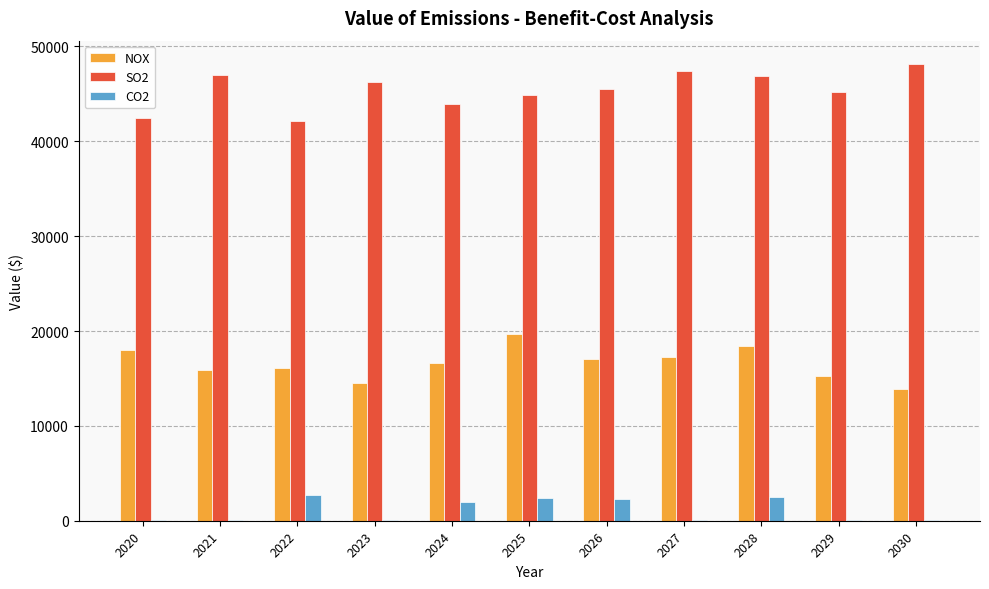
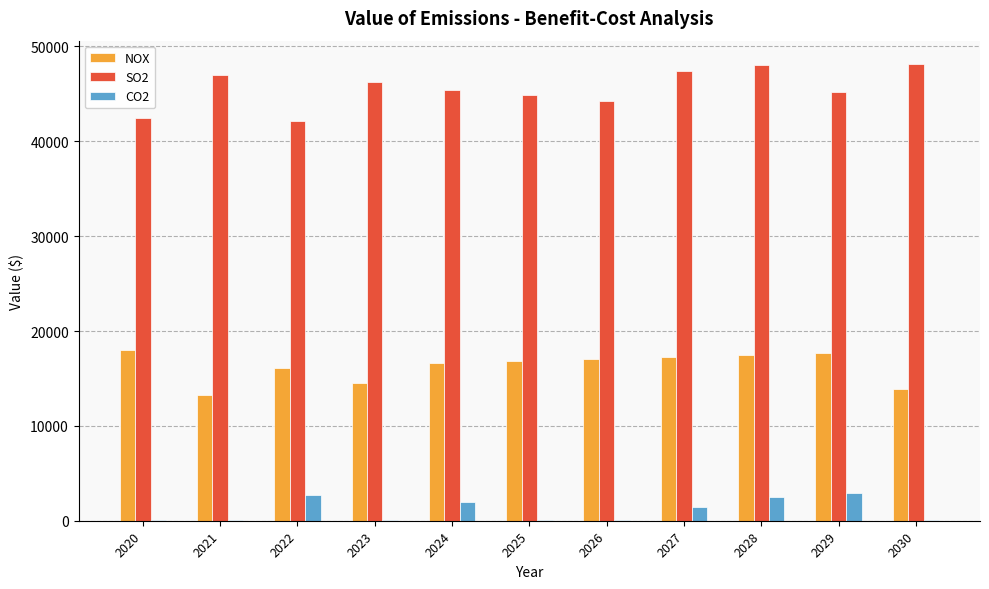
NOX, 2021: 16000 -> 13000
SO2, 2024: 44000 -> 45000
NOX, 2025: 20000 -> 17000
CO2, 2025: 2000 -> 0
SO2, 2026: 46000 -> 44000
CO2, 2026: 2000 -> 0
CO2, 2027: 0 -> 1000
NOX, 2028: 18400 -> 17500
SO2, 2028: 47000 -> 48000
NOX, 2029: 15000 -> 18000
CO2, 2029: 0 -> 3000
